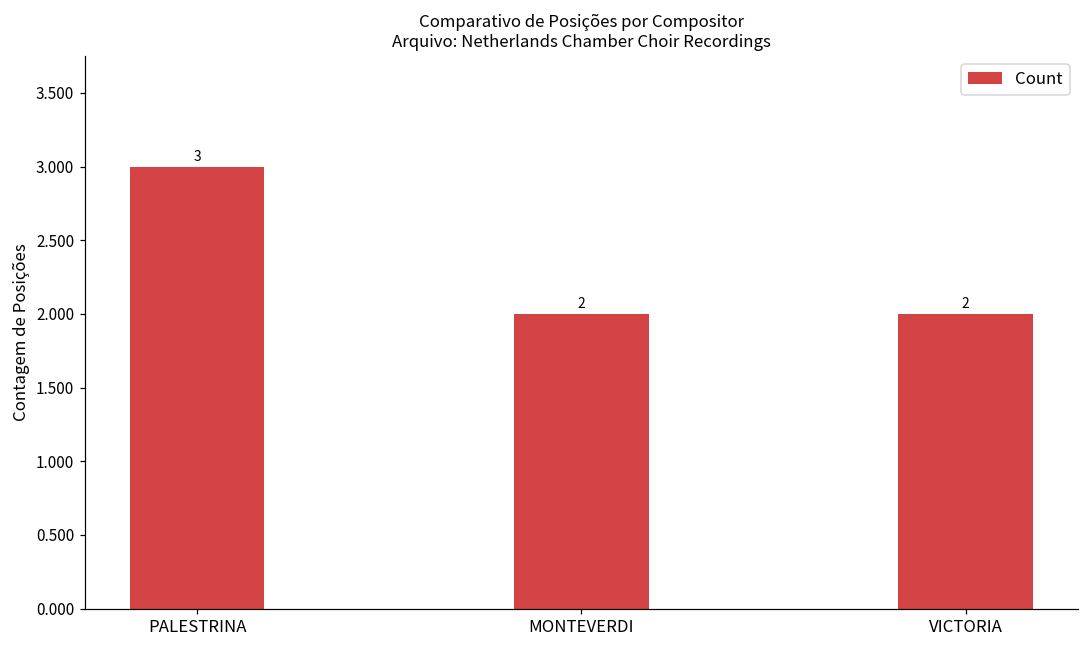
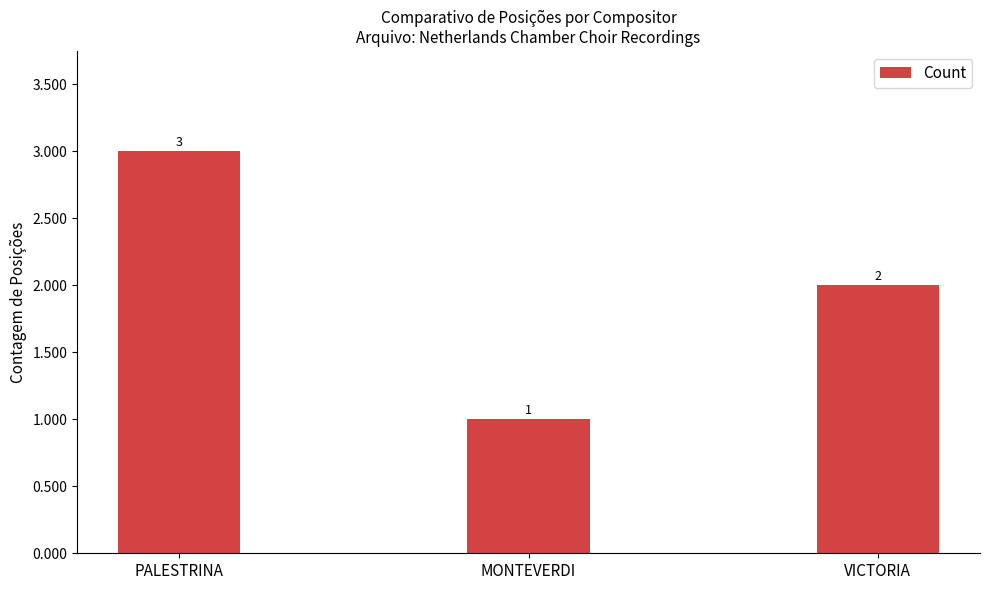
MONTEVERDI: 2 -> 1
